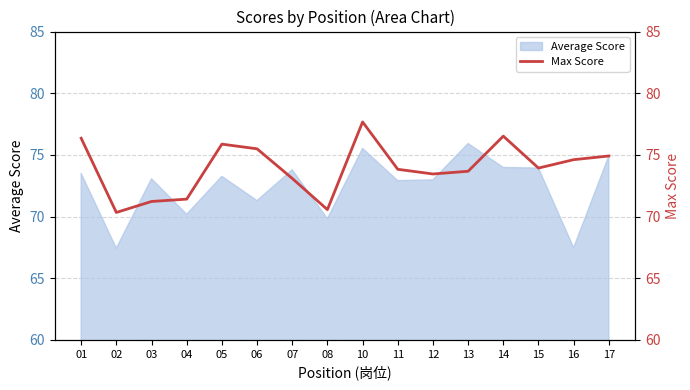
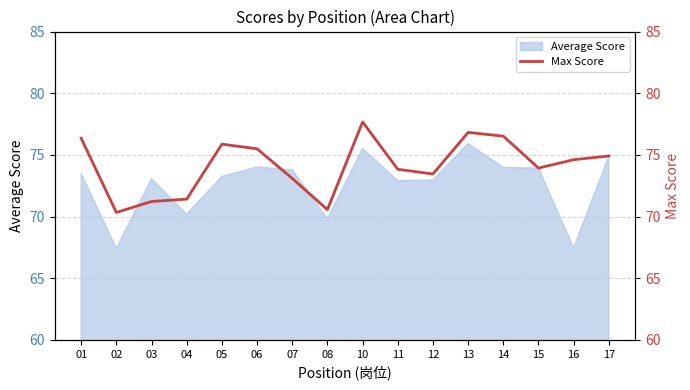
Average Score, 06: 71.3 -> 74.0
Max Score, 13: 73.7 -> 76.8
